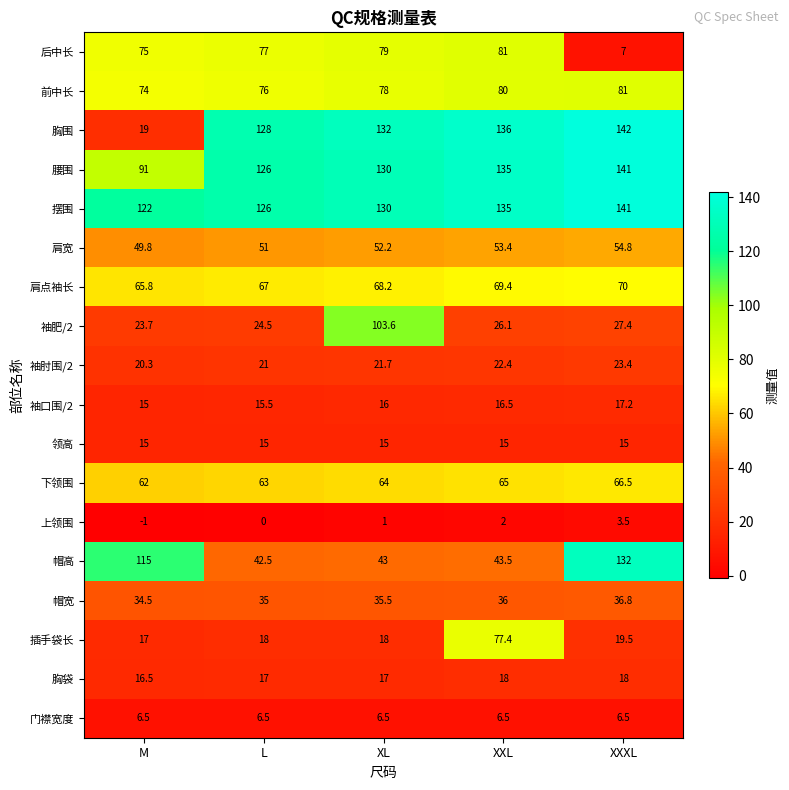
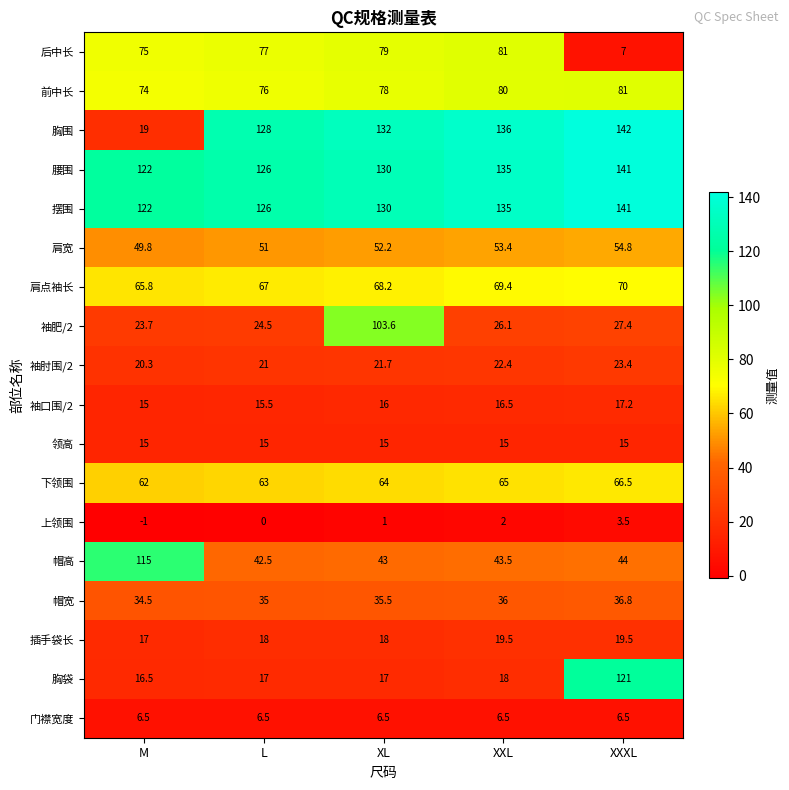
腰围, M: 91 -> 122
帽高, XXXL: 132 -> 44
插手袋长, XXL: 77.4 -> 19.5
胸袋, XXXL: 18 -> 121
